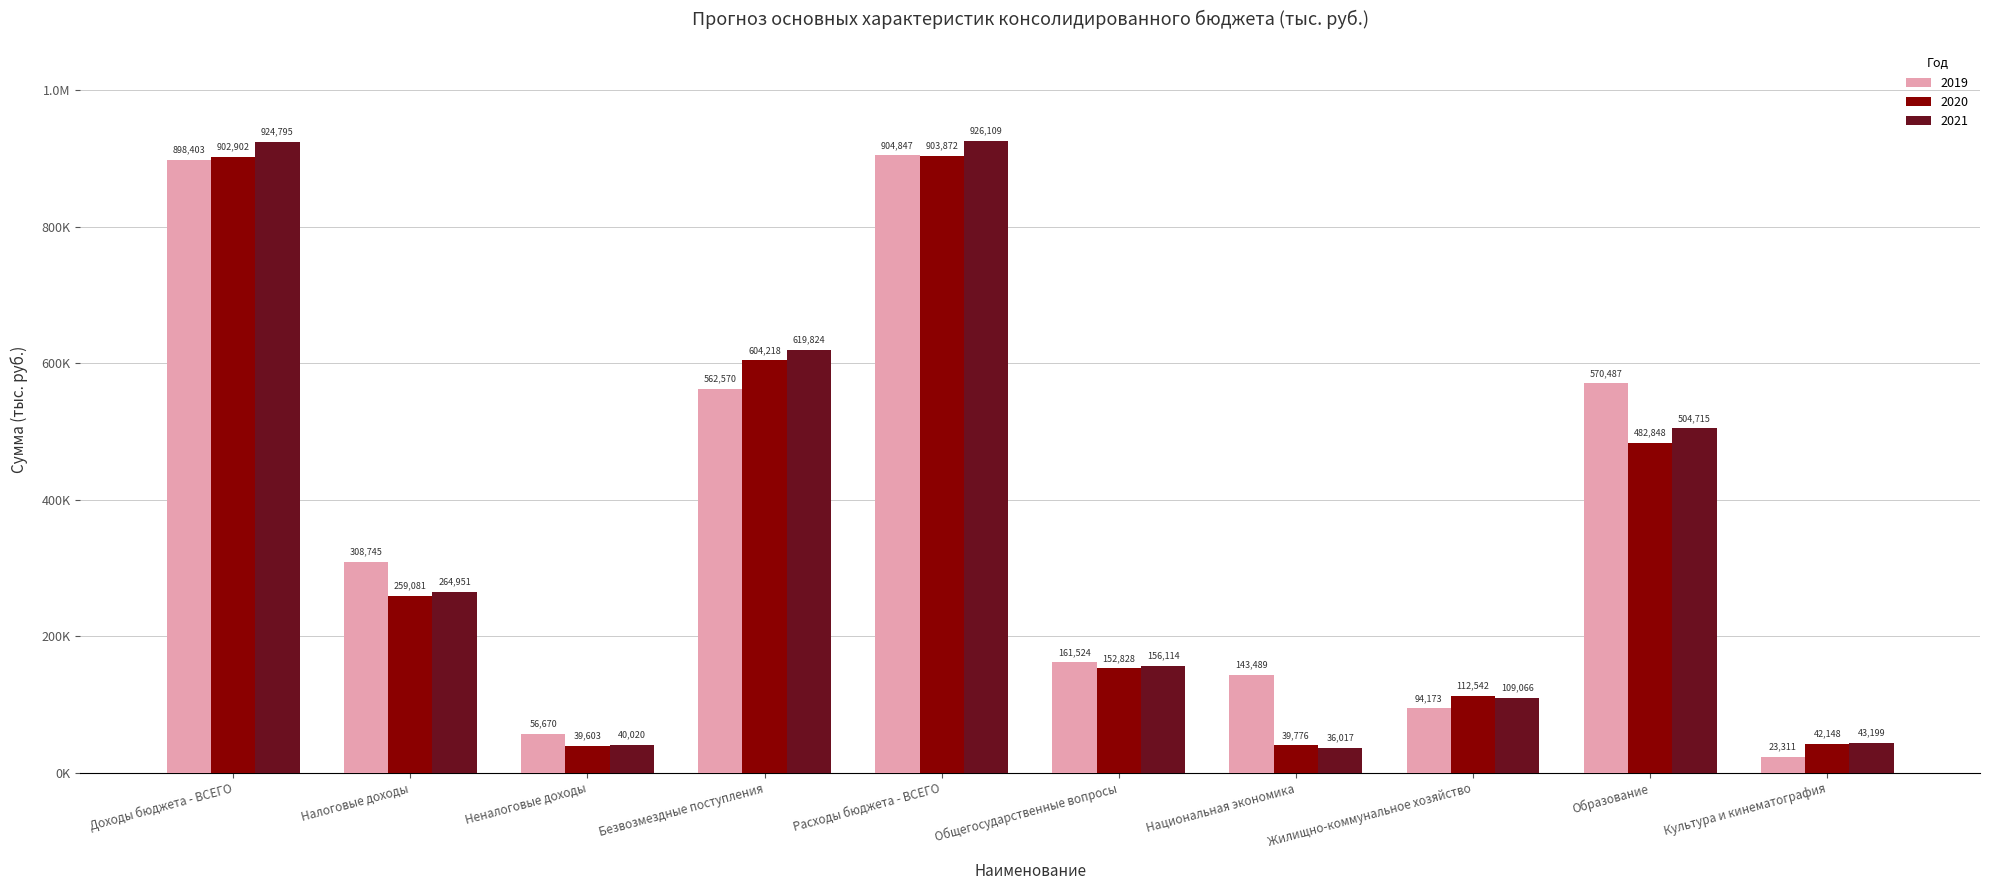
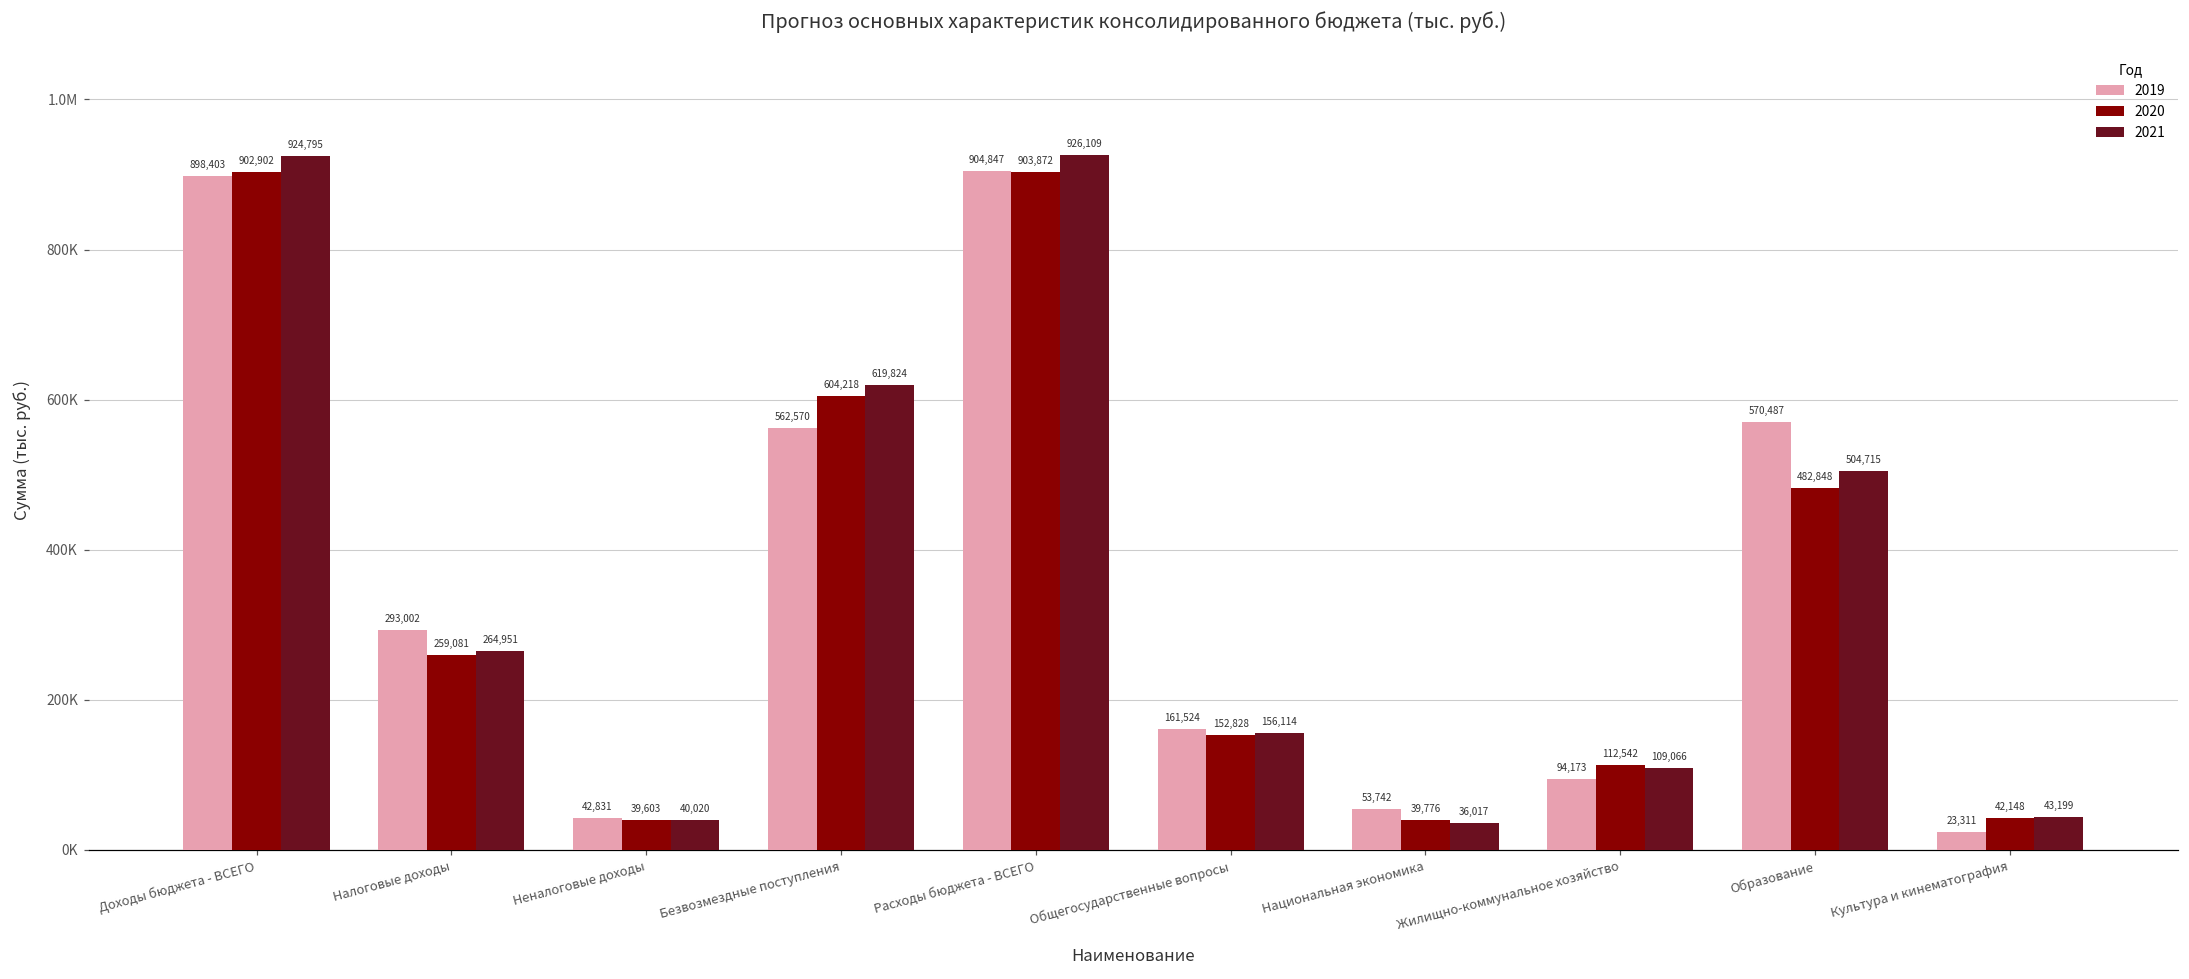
2019, Налоговые доходы: 308,745 -> 293,002
2019, Неналоговые доходы: 56,670 -> 42,831
2019, Национальная экономика: 143,489 -> 53,742
